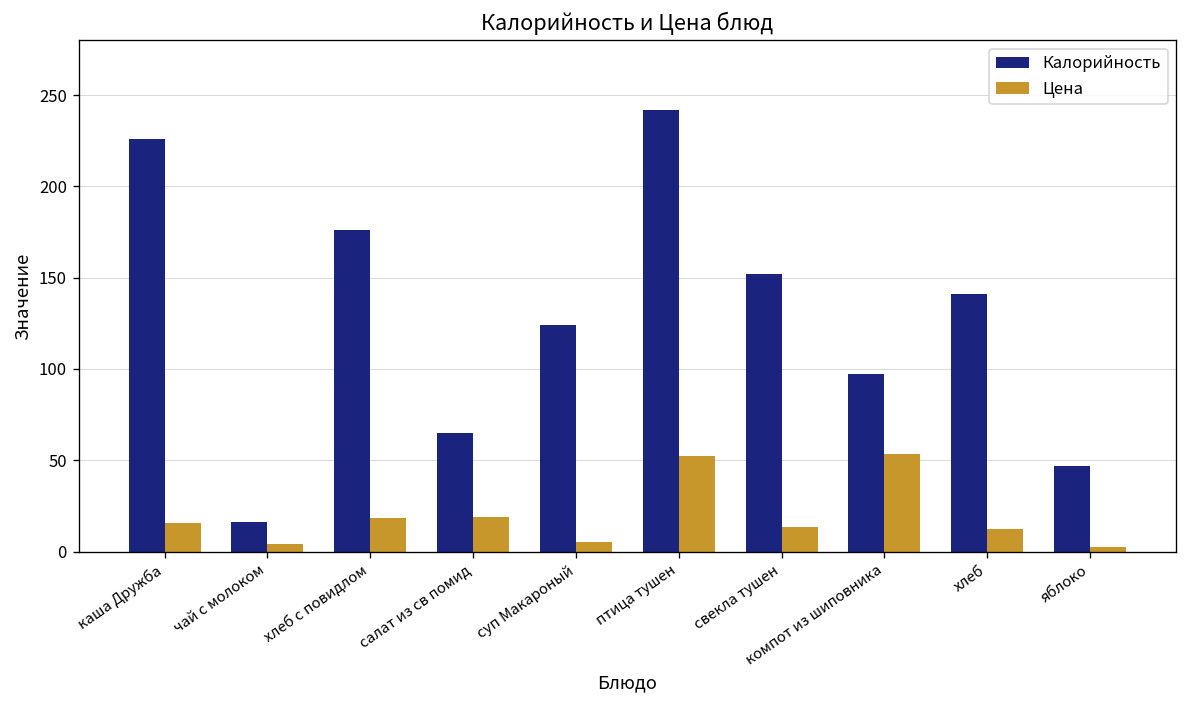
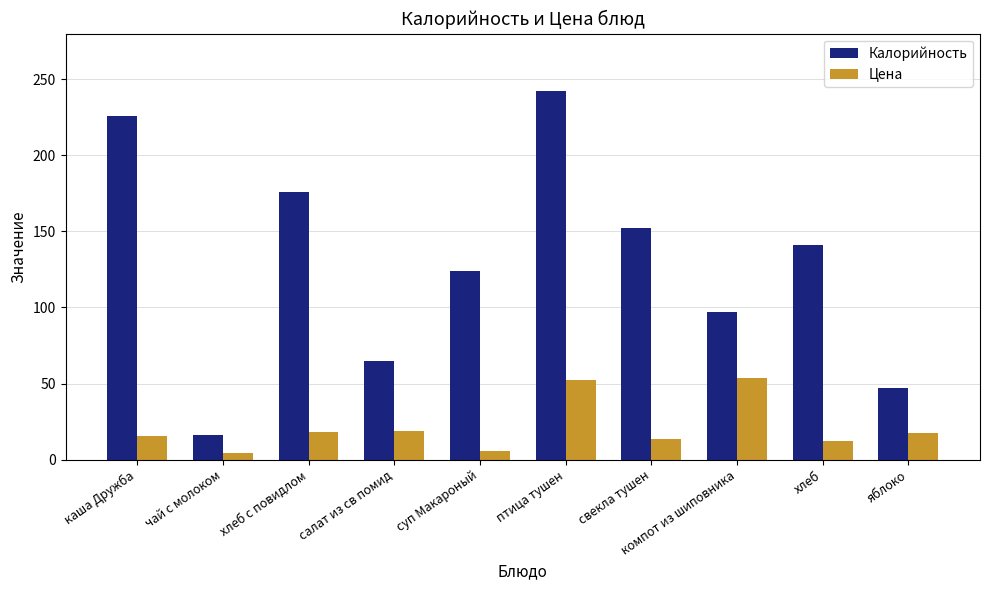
Цена, яблоко: 3 -> 17
